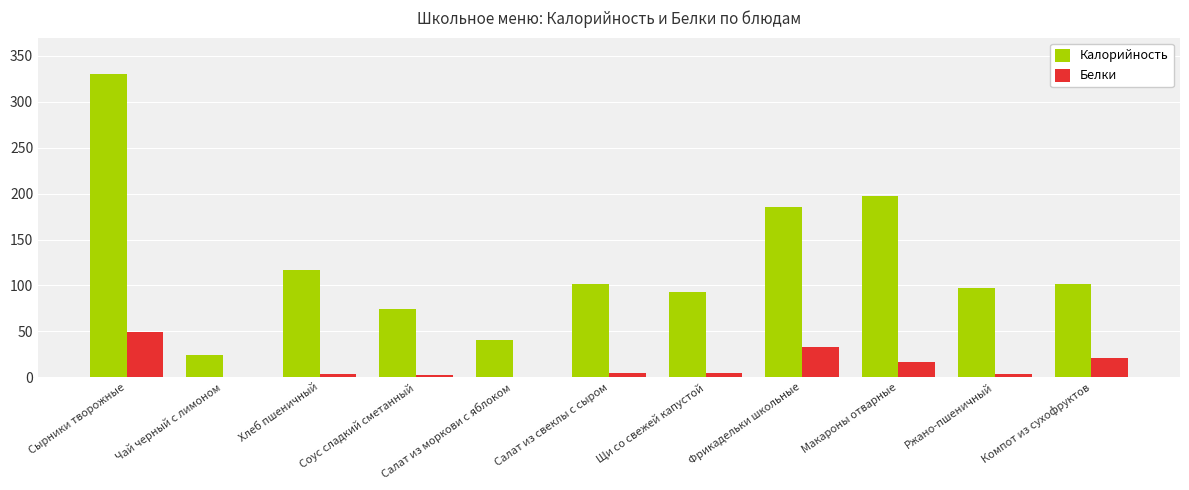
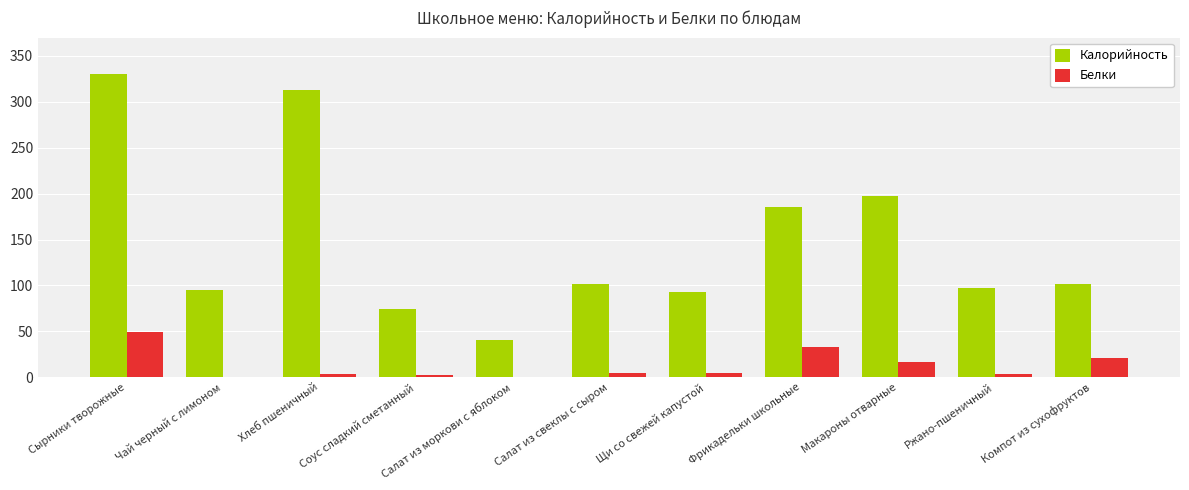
Калорийность, Чай черный с лимоном: 20 -> 100
Калорийность, Хлеб пшеничный: 120 -> 310
